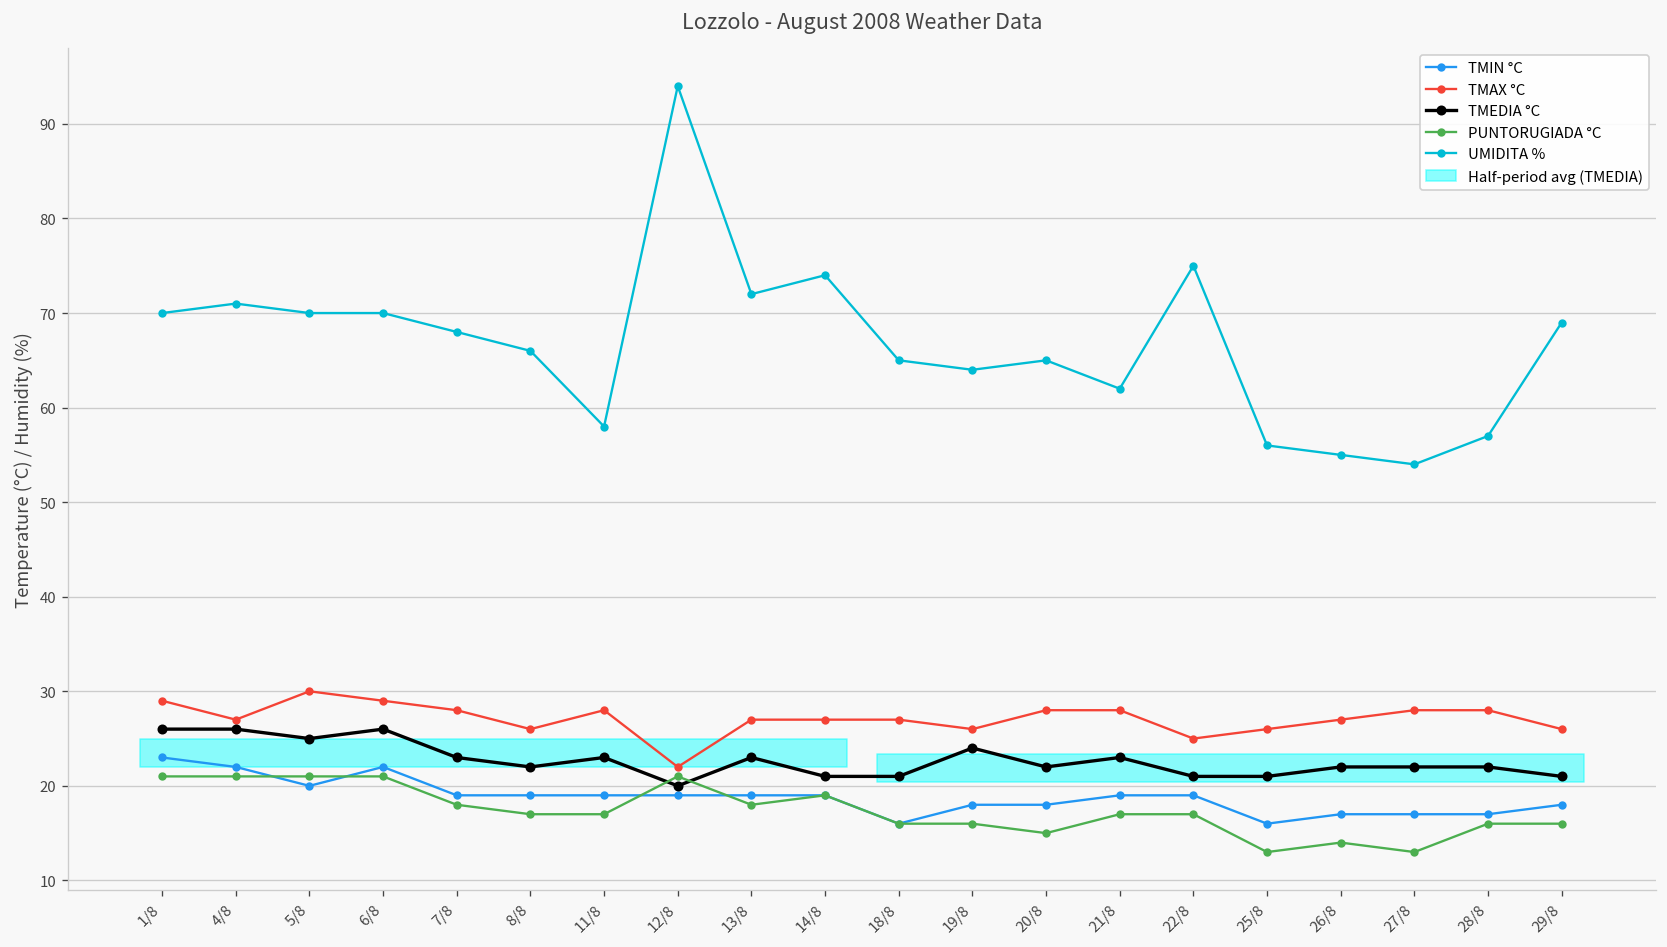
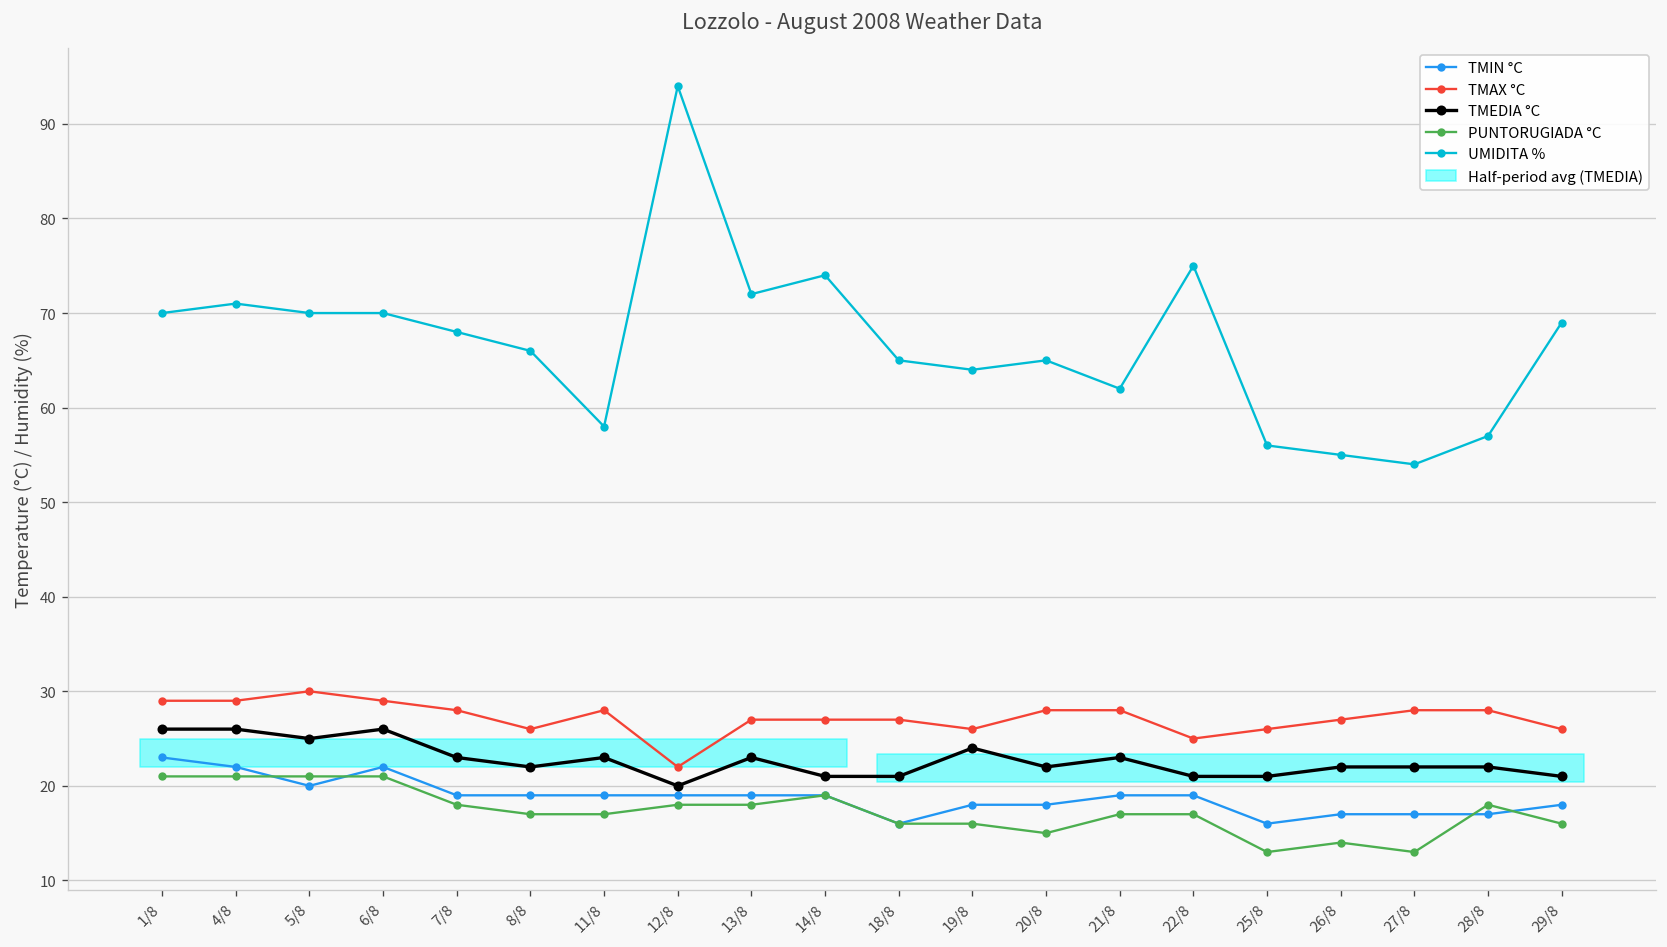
TMAX °C, 4/8: 27 -> 29
PUNTORUGIADA °C, 12/8: 21 -> 18
PUNTORUGIADA °C, 28/8: 16 -> 18
